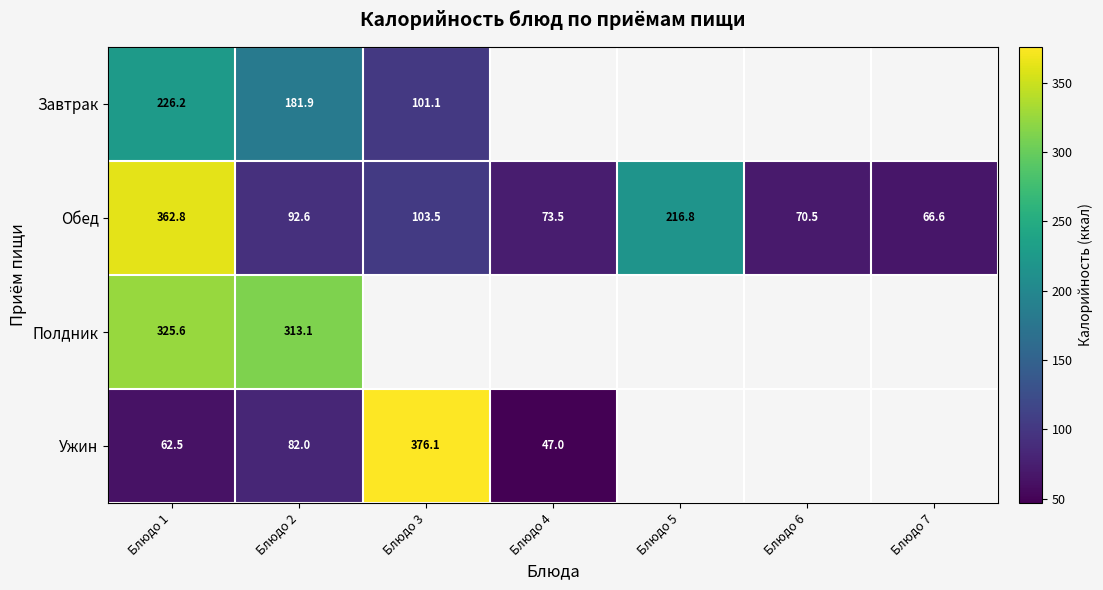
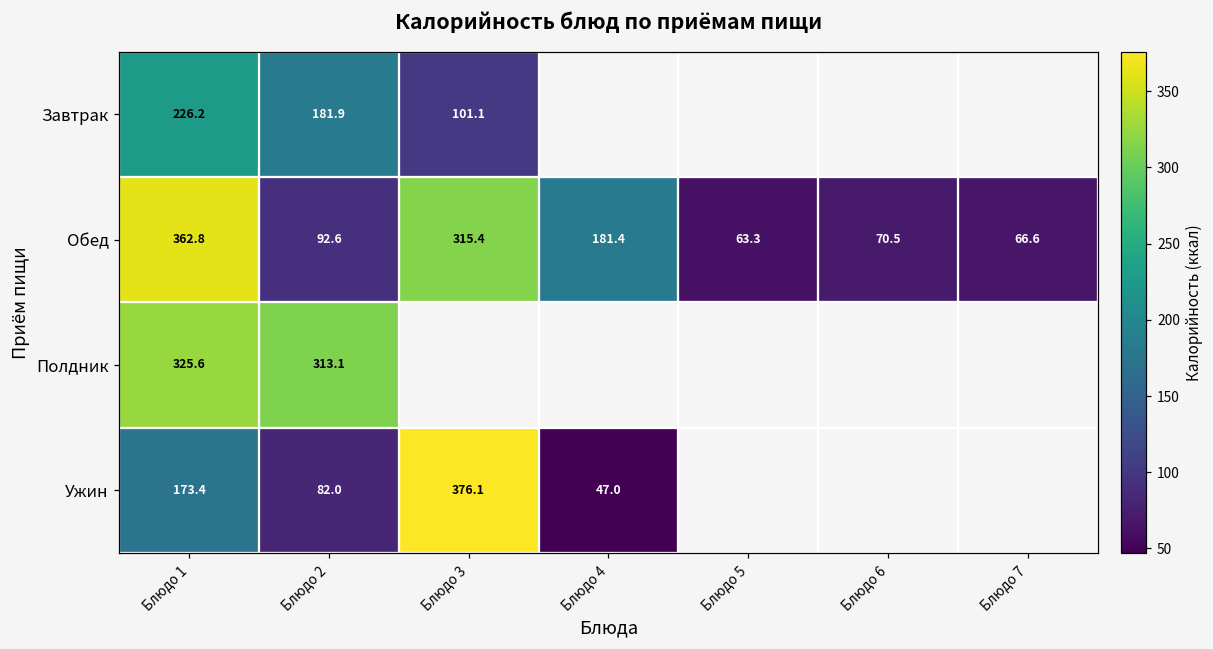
Обед, Блюдо 3: 103.5 -> 315.4
Обед, Блюдо 4: 73.5 -> 181.4
Обед, Блюдо 5: 216.8 -> 63.3
Ужин, Блюдо 1: 62.5 -> 173.4
